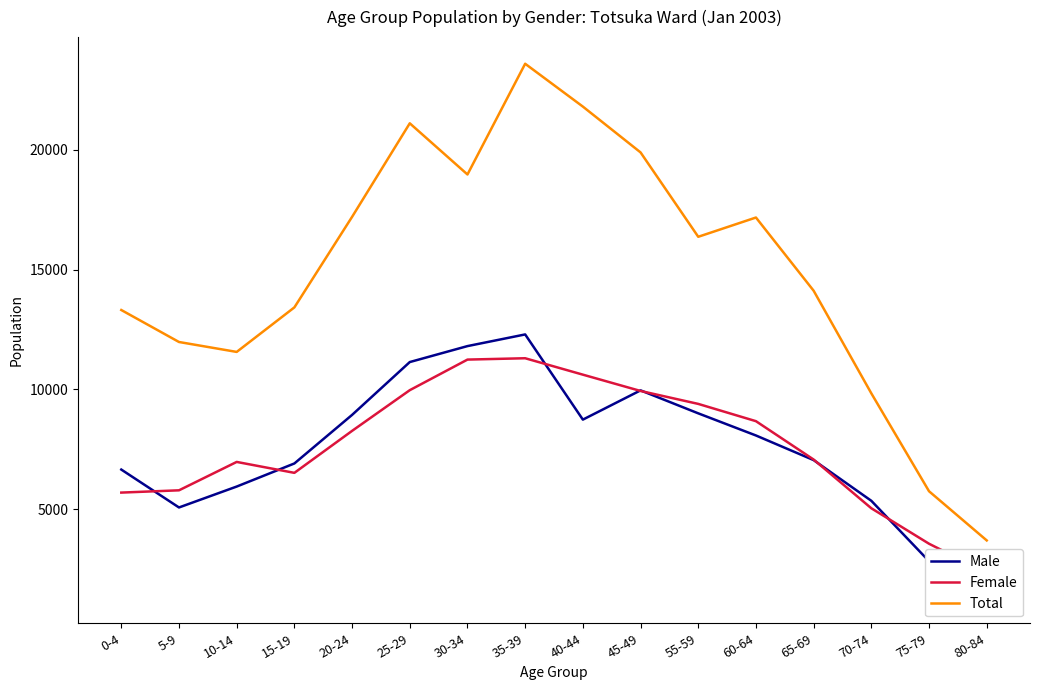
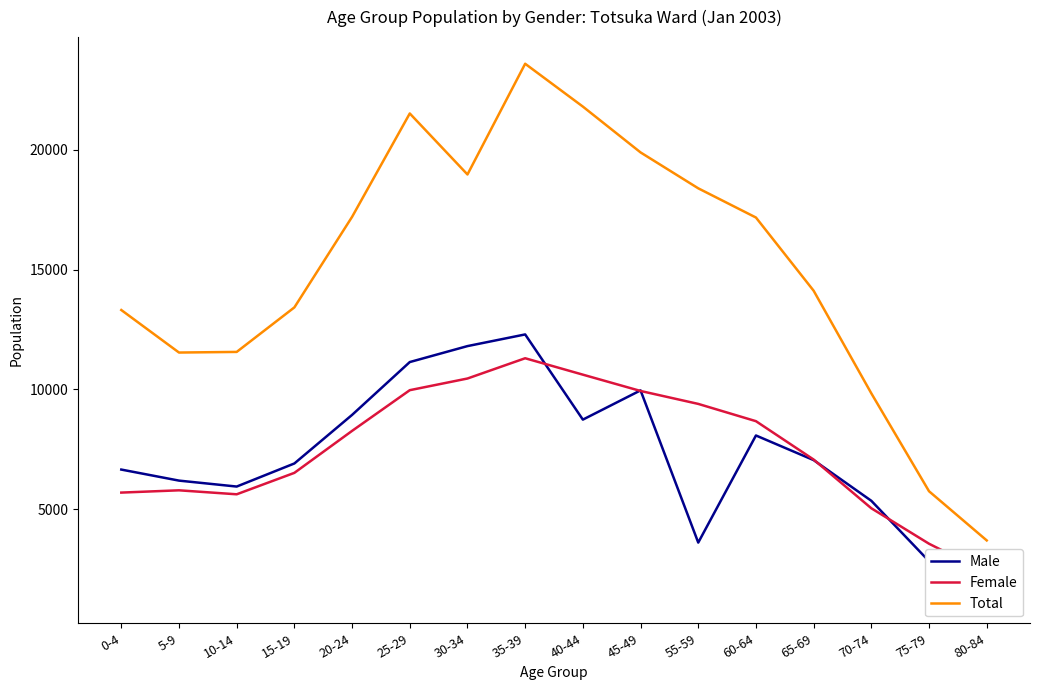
Male, 5-9: 5100 -> 6200
Total, 5-9: 12000 -> 11500
Female, 10-14: 7000 -> 5600
Total, 25-29: 21100 -> 21500
Female, 30-34: 11200 -> 10500
Male, 55-59: 9000 -> 3600
Total, 55-59: 16400 -> 18400
